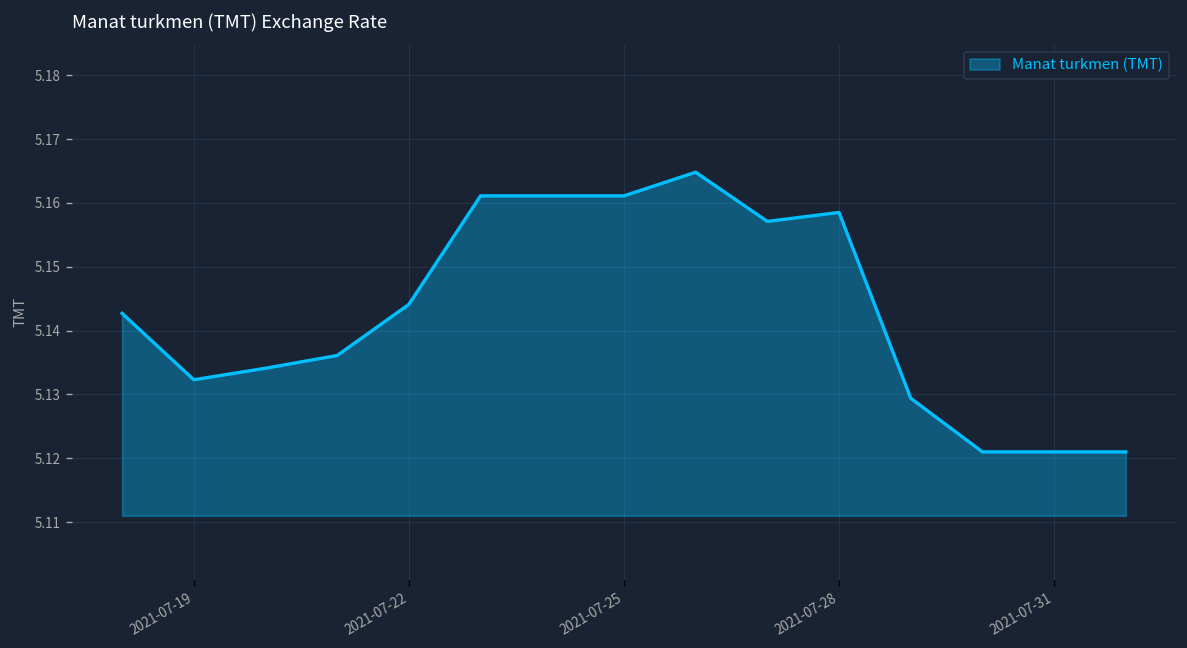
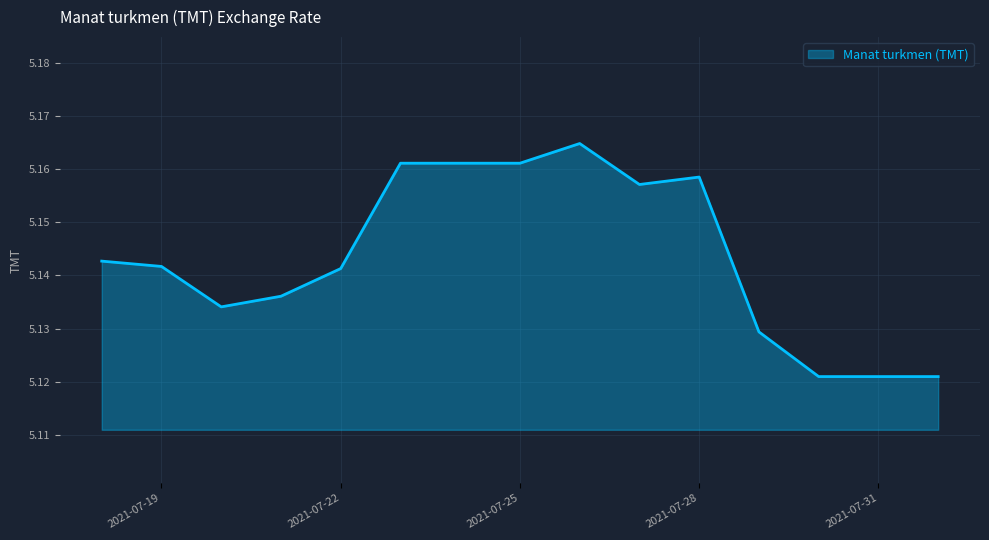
2021-07-19: 5.132 -> 5.142
2021-07-22: 5.144 -> 5.141
